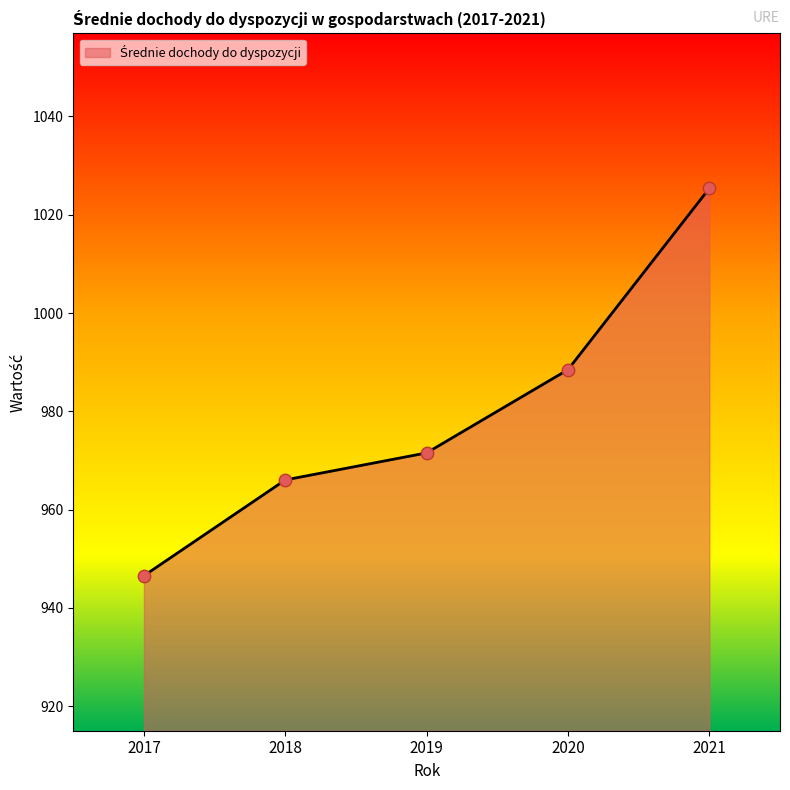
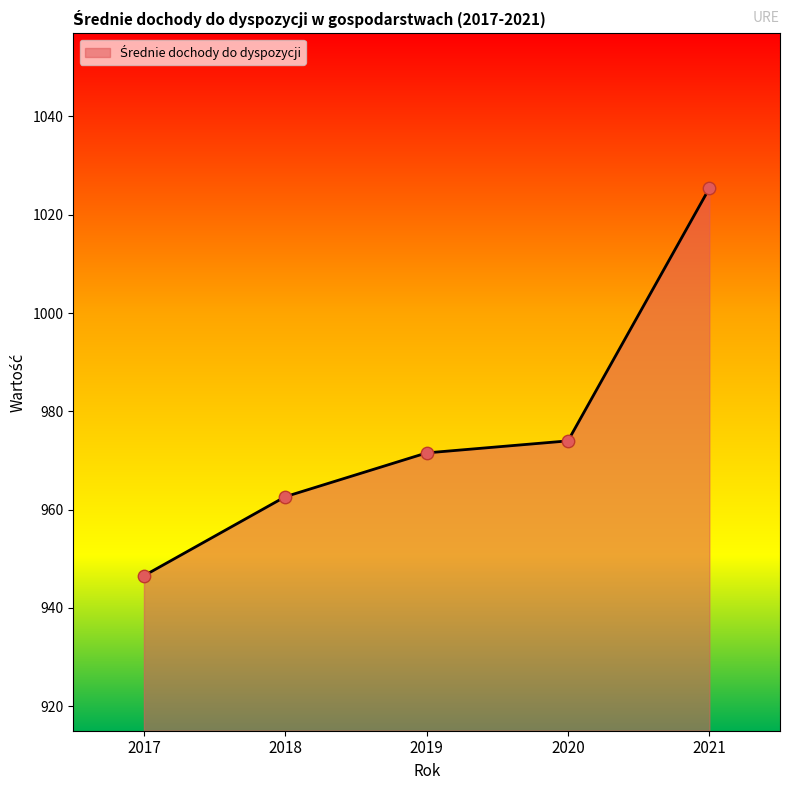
2018: 966 -> 963
2020: 988 -> 974
